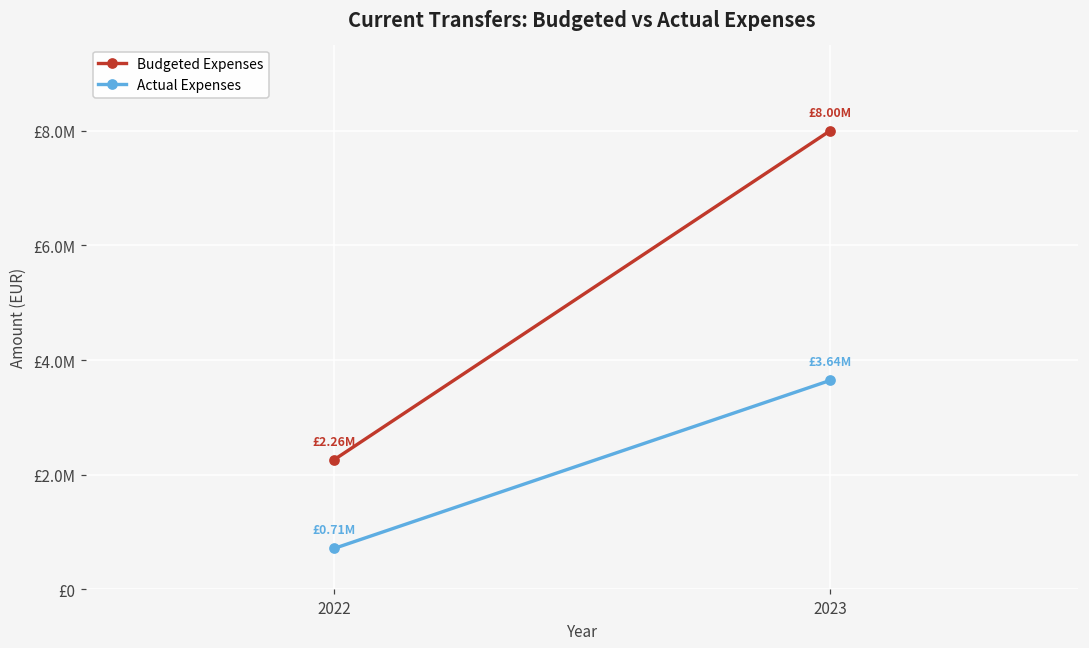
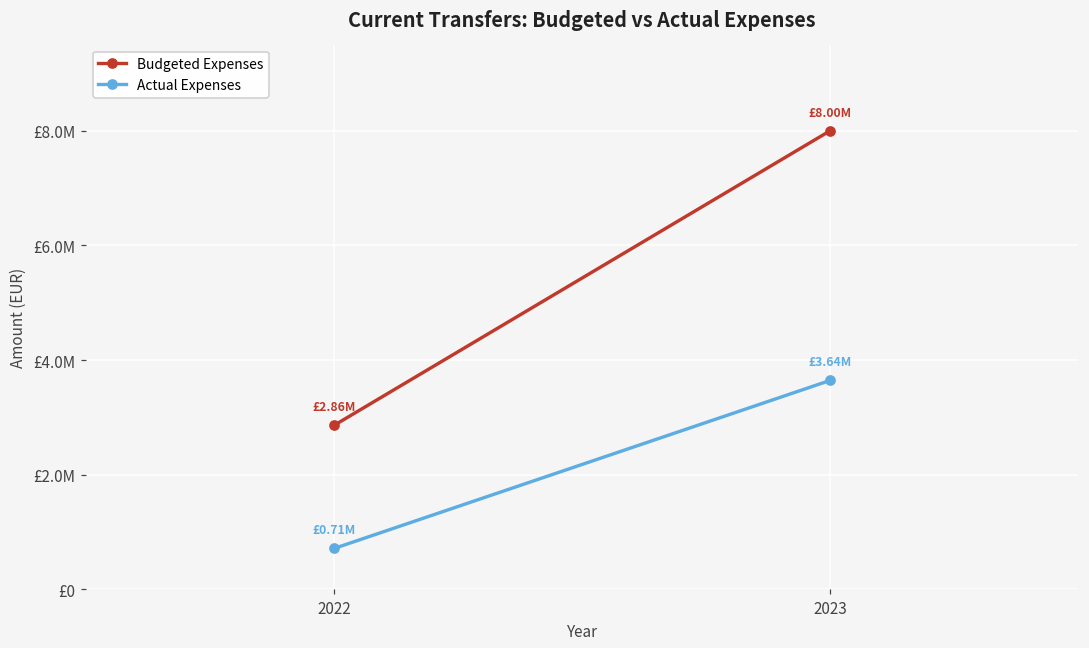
Budgeted Expenses, 2022: £2.26M -> £2.86M
